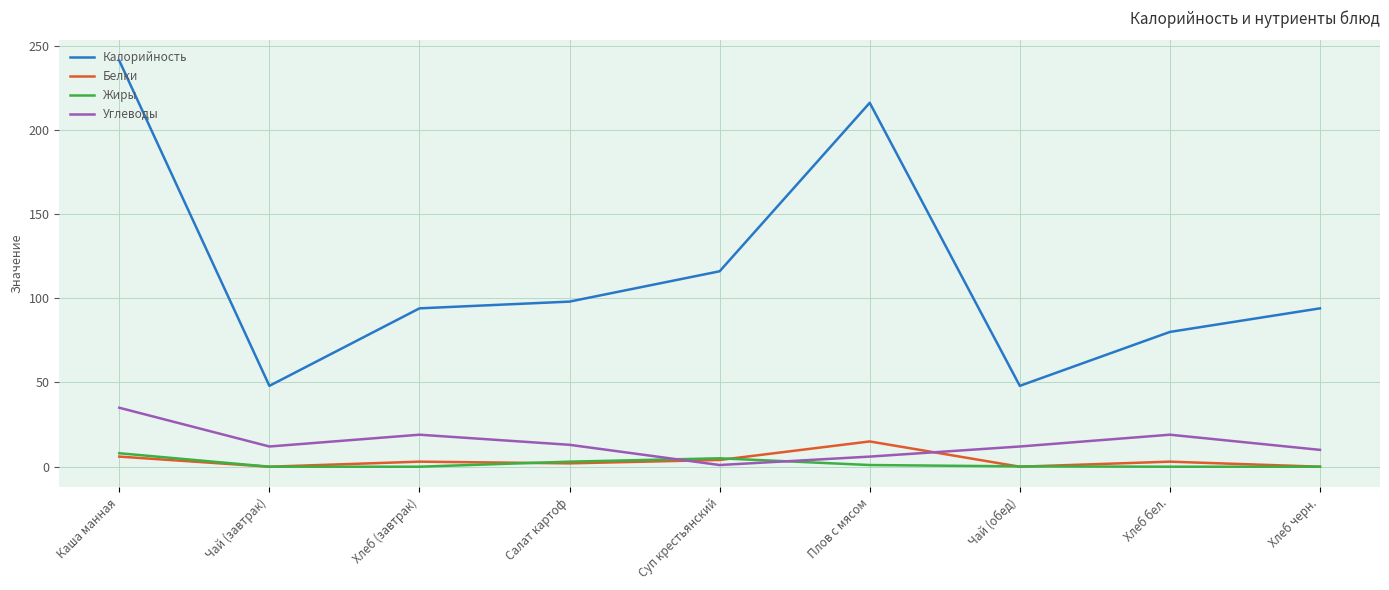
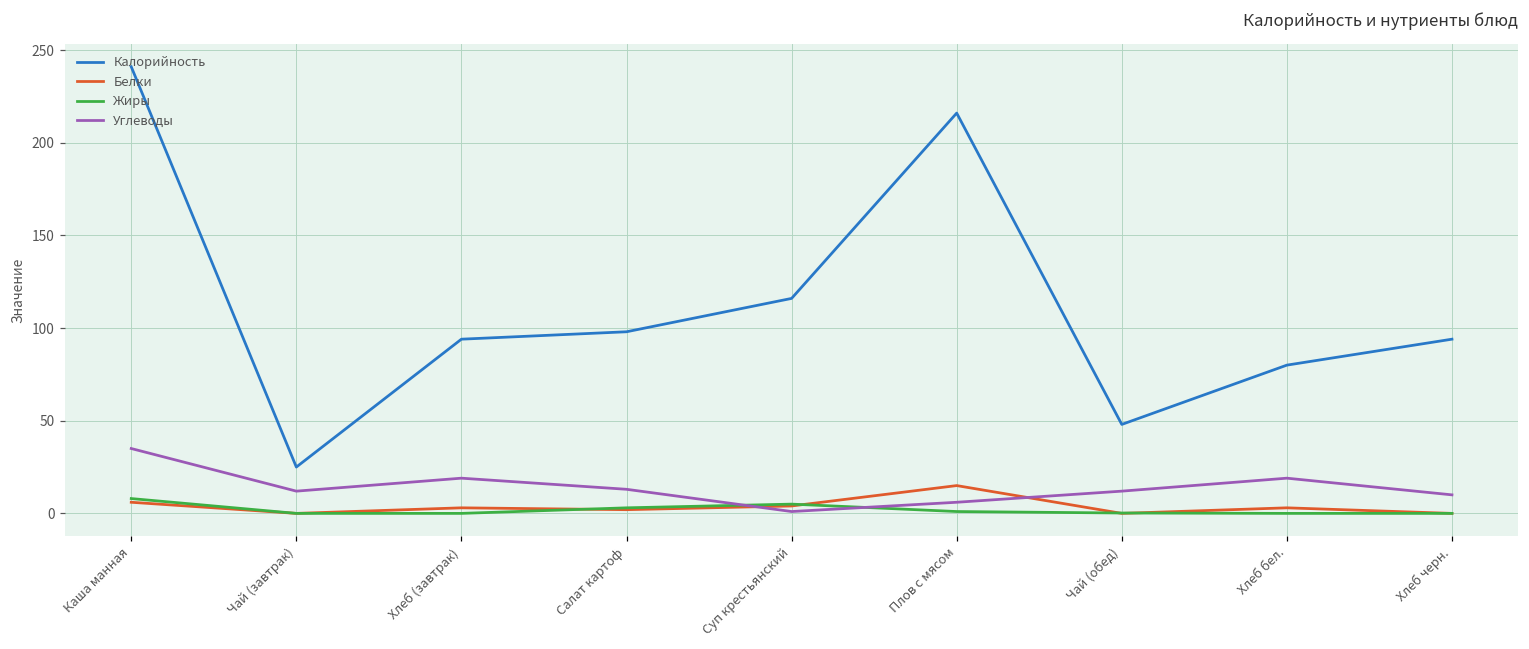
Калорийность, Чай (завтрак): 48 -> 25
